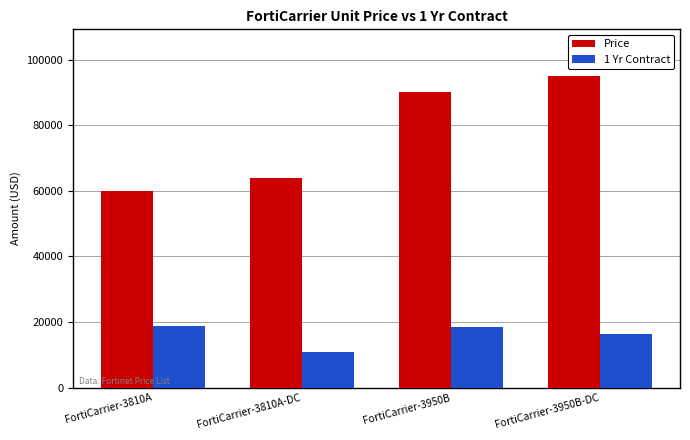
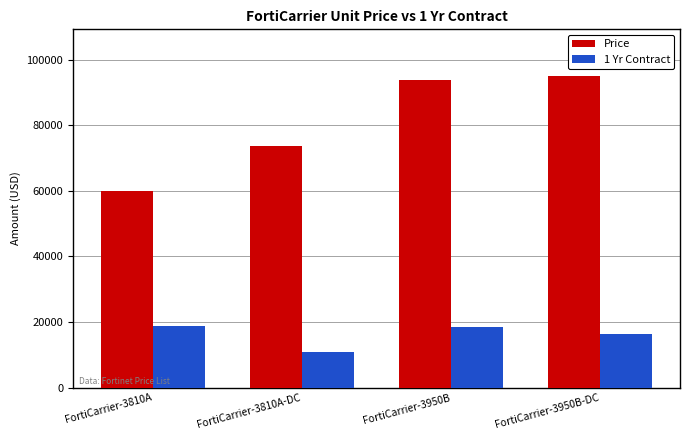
Price, FortiCarrier-3810A-DC: 64000 -> 74000
Price, FortiCarrier-3950B: 90000 -> 94000
